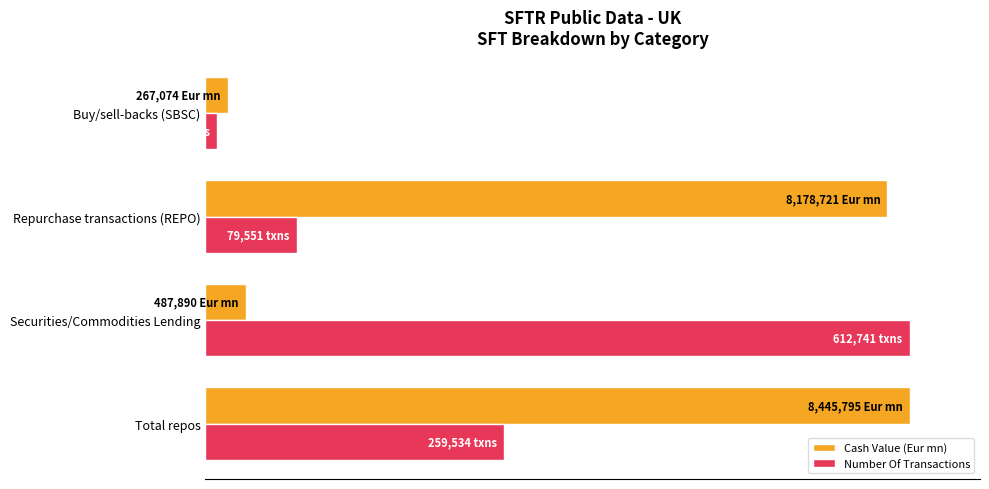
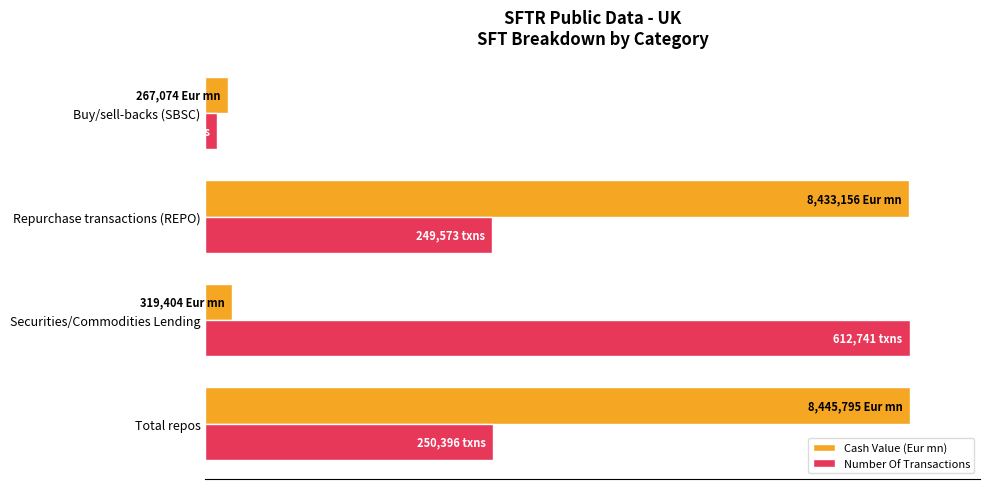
Cash Value (Eur mn), Repurchase transactions (REPO): 8,178,721 -> 8,433,156
Number Of Transactions, Repurchase transactions (REPO): 79,551 -> 249,573
Cash Value (Eur mn), Securities/Commodities Lending: 487,890 -> 319,404
Number Of Transactions, Total repos: 259,534 -> 250,396
